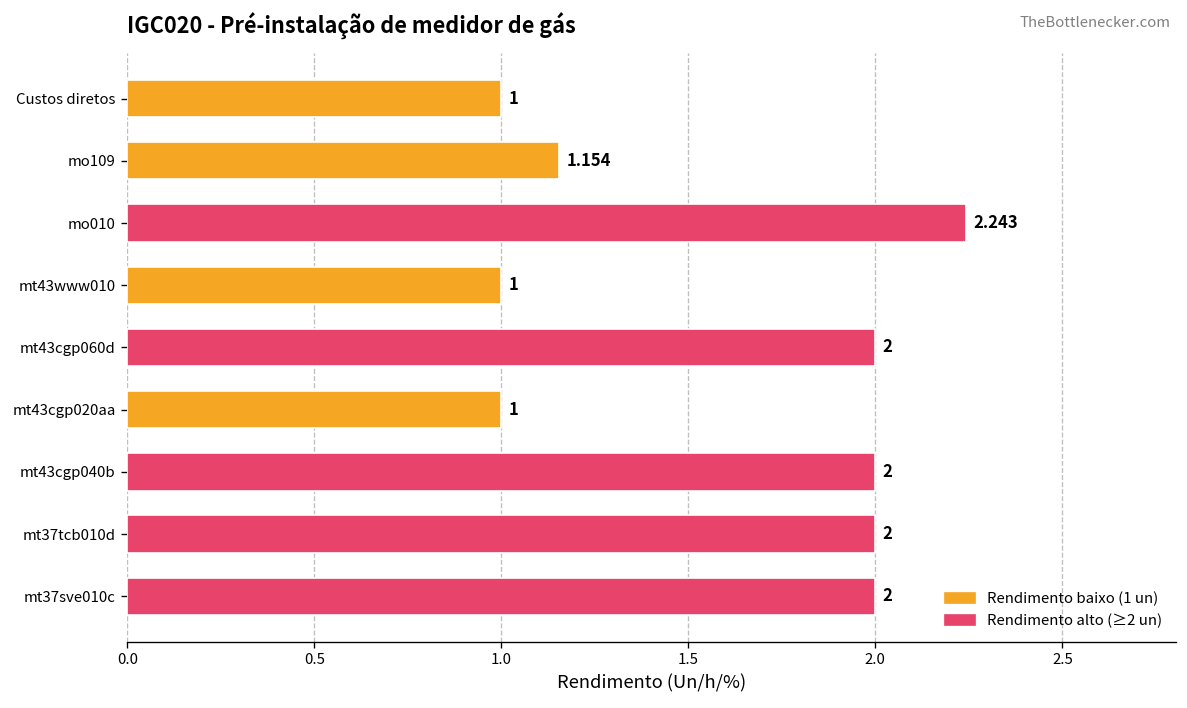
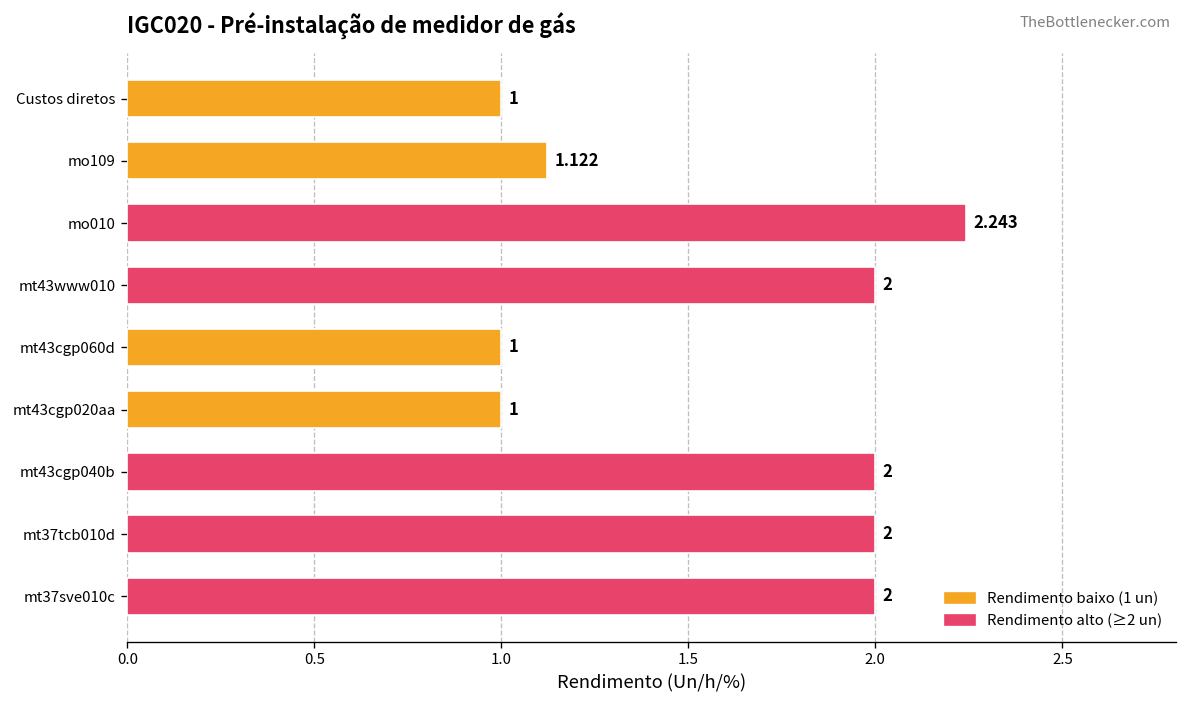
mo109: 1.154 -> 1.122
mt43www010: 1 -> 2
mt43cgp060d: 2 -> 1
